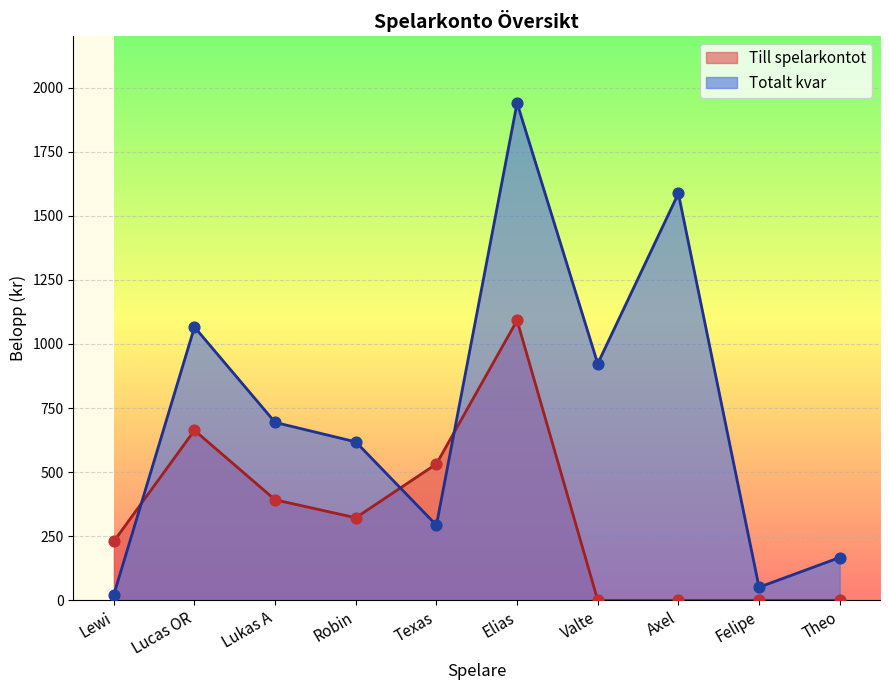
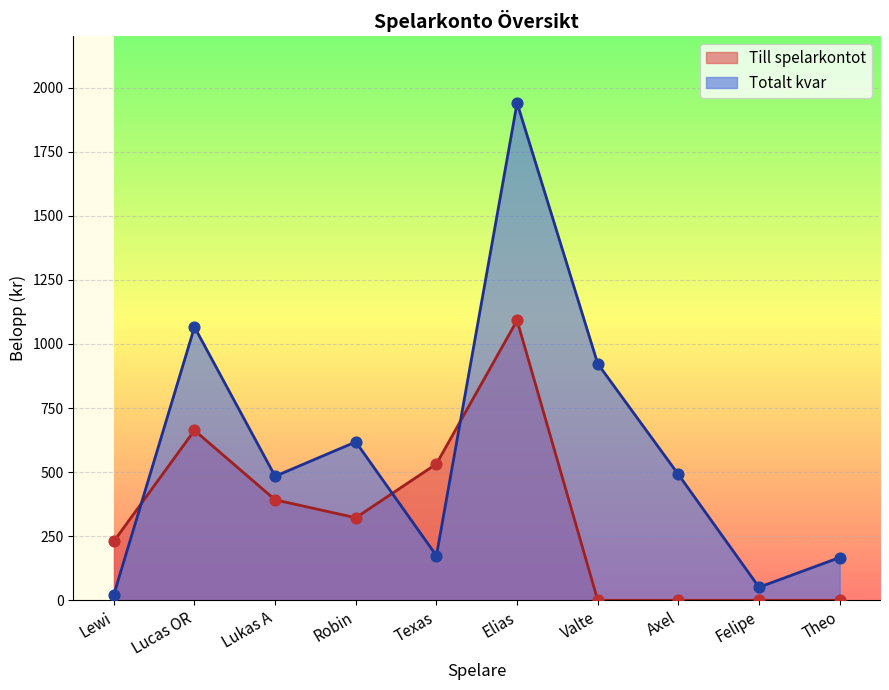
Totalt kvar, Lukas A: 690 -> 480
Totalt kvar, Texas: 290 -> 170
Totalt kvar, Axel: 1590 -> 490
